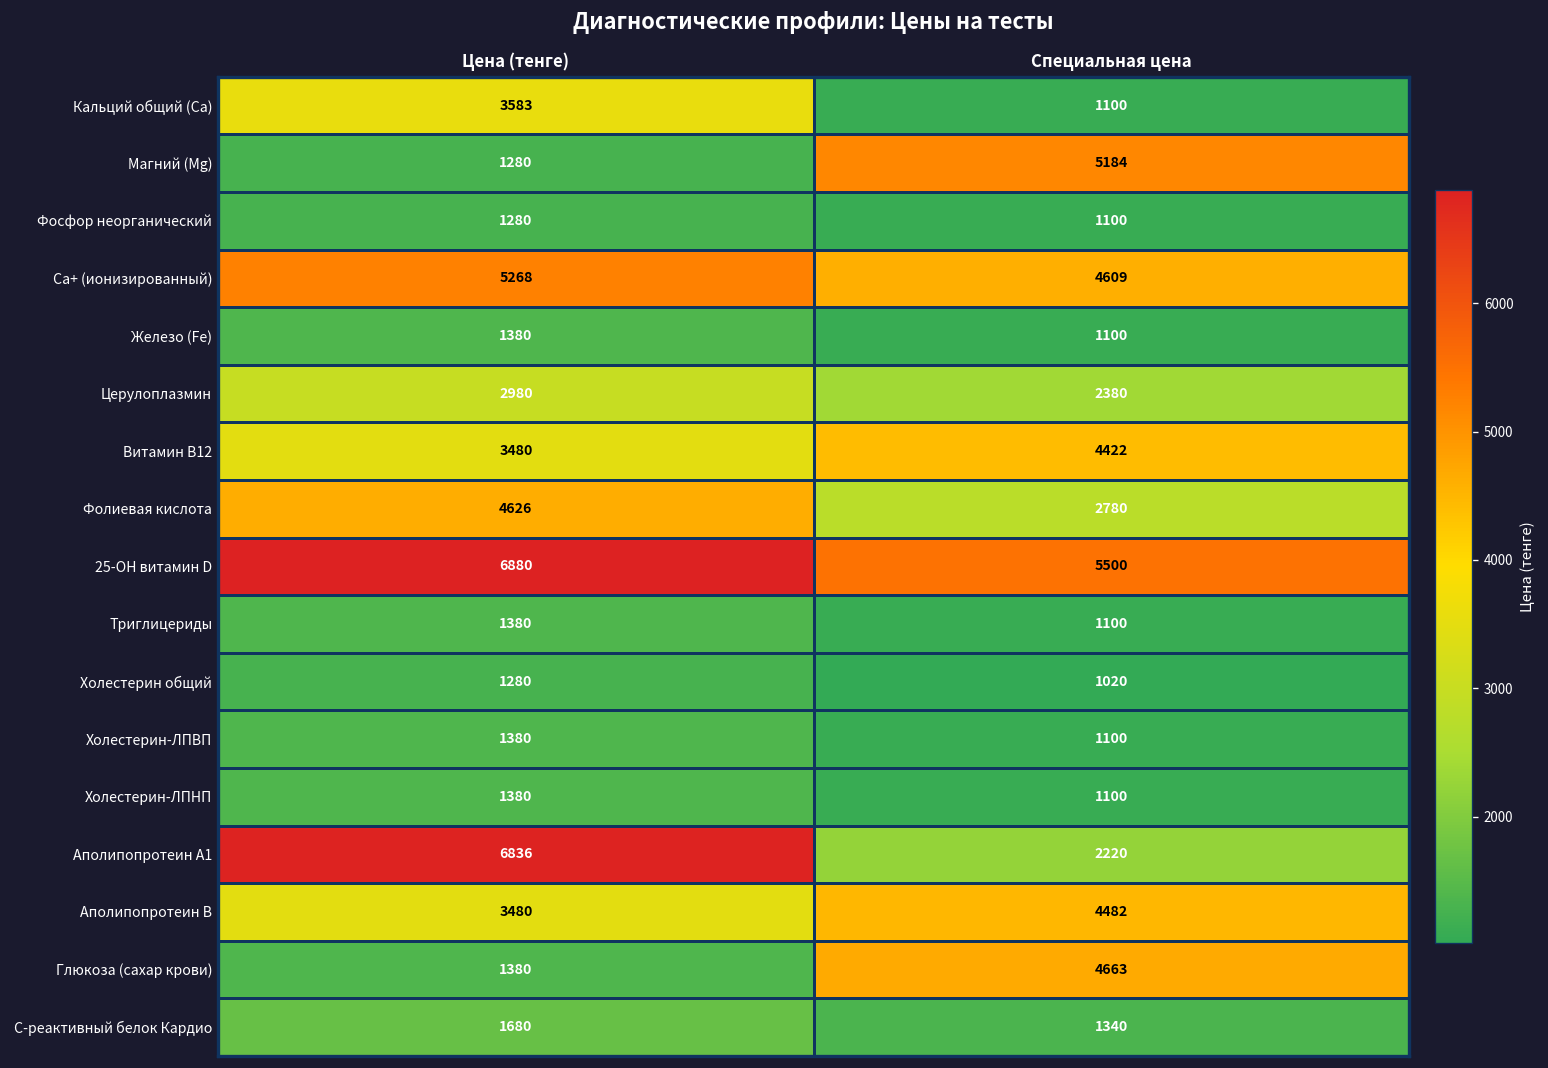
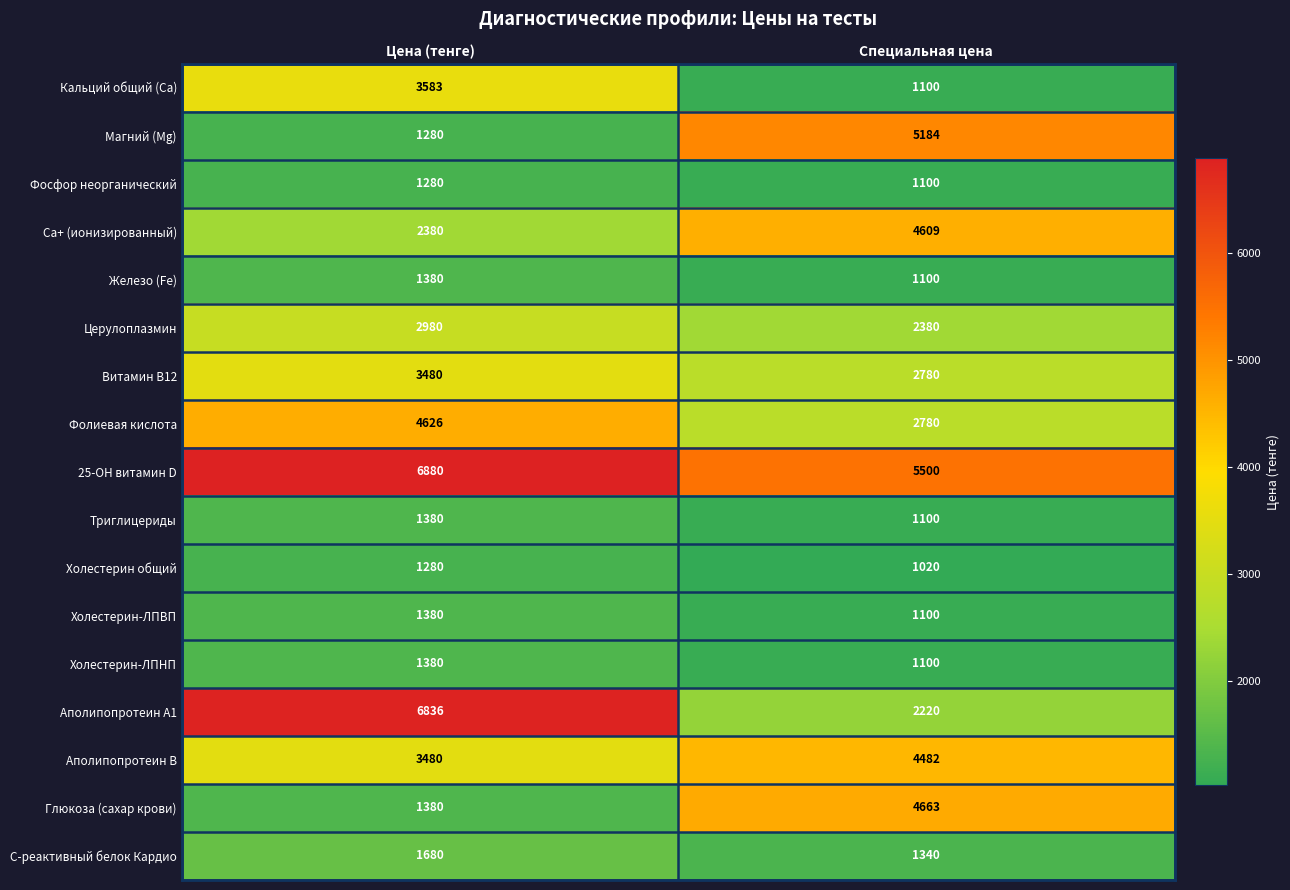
Са+ (ионизированный), Цена (тенге): 5268 -> 2380
Витамин В12, Специальная цена: 4422 -> 2780
